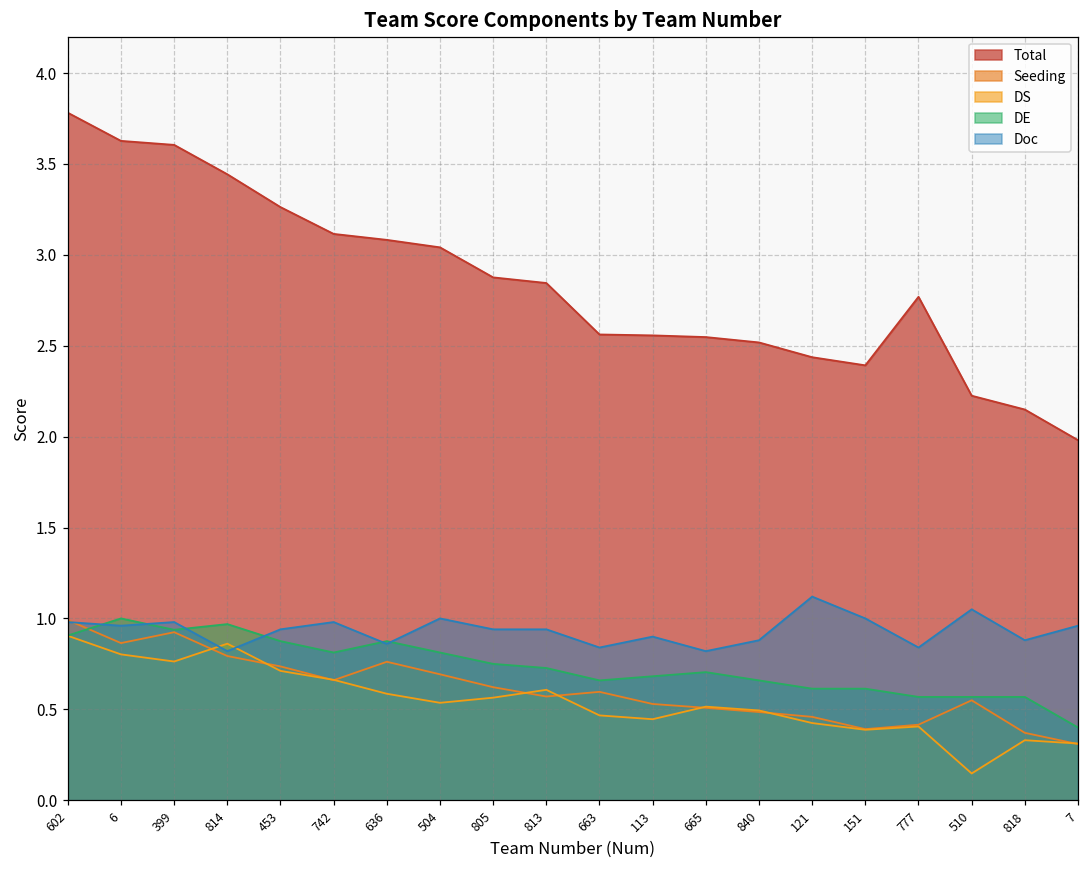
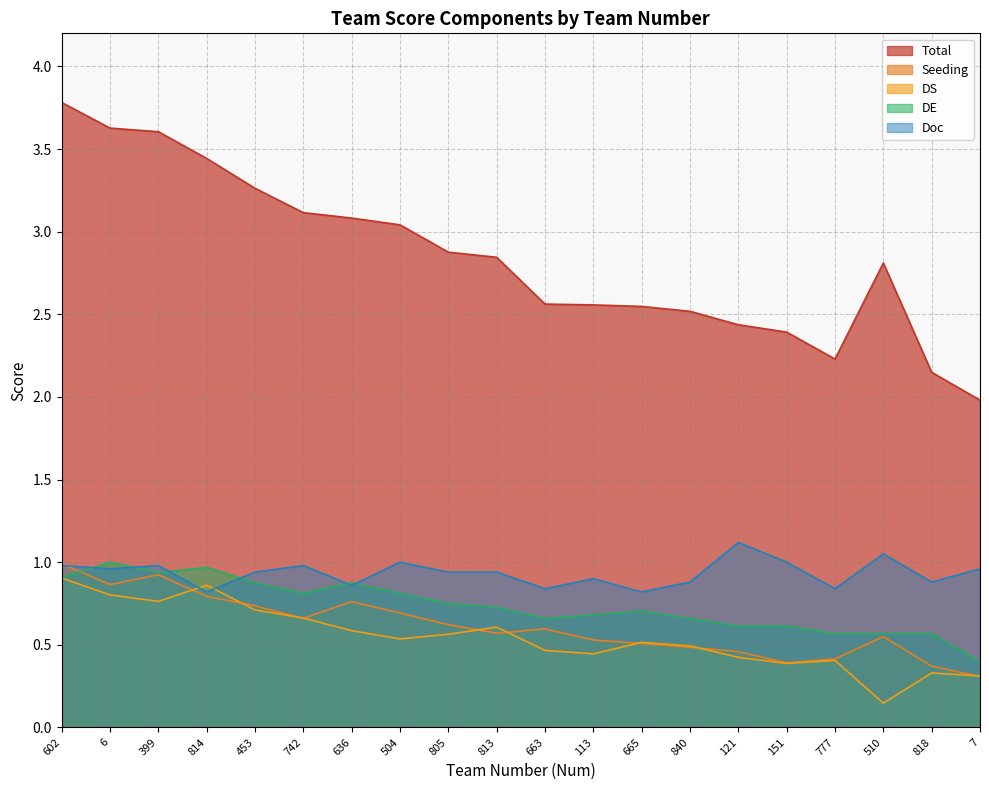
Total, 777: 2.77 -> 2.23
Total, 510: 2.23 -> 2.81
